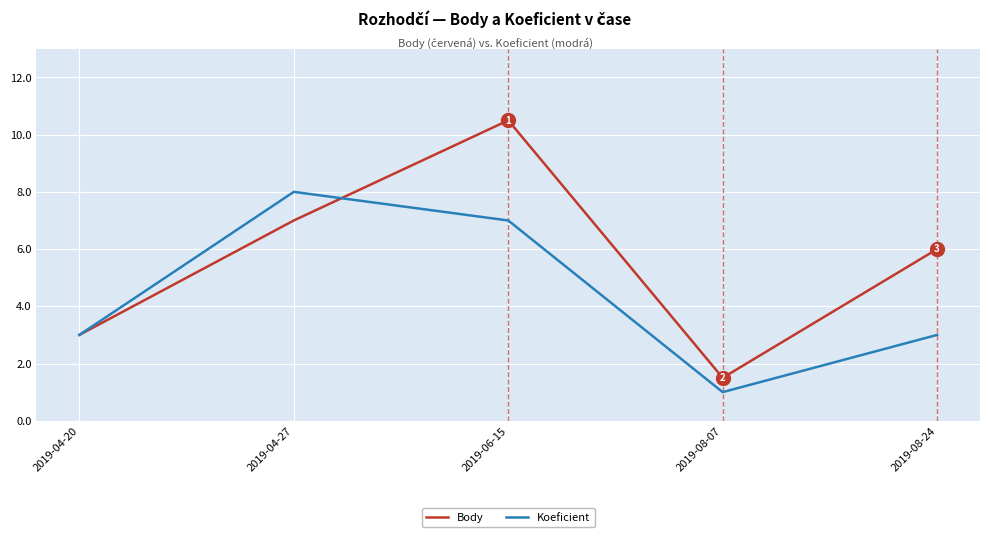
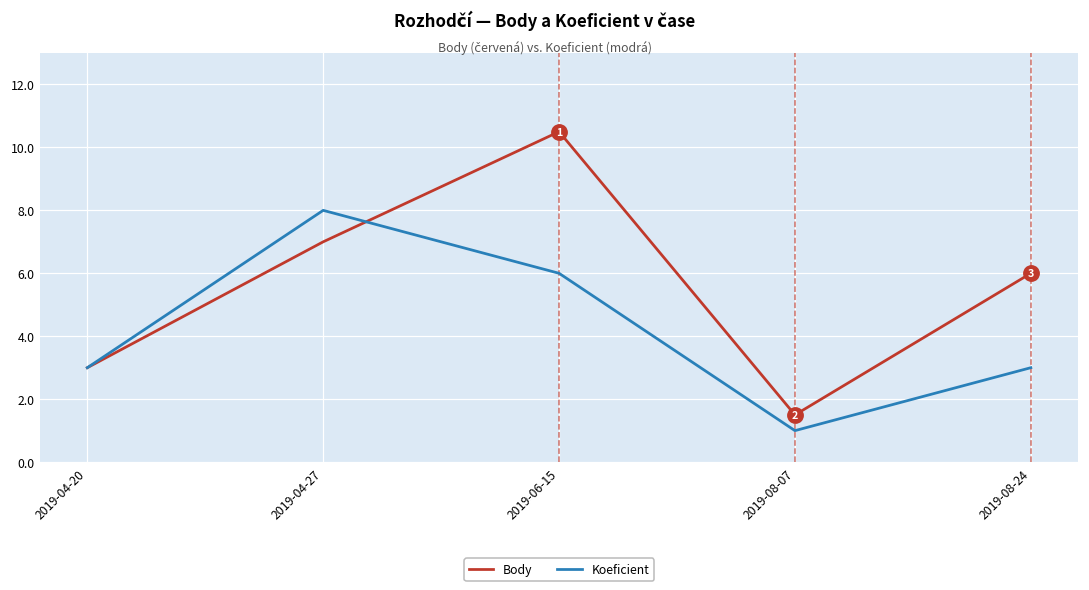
Koeficient, 2019-06-15: 7 -> 6
